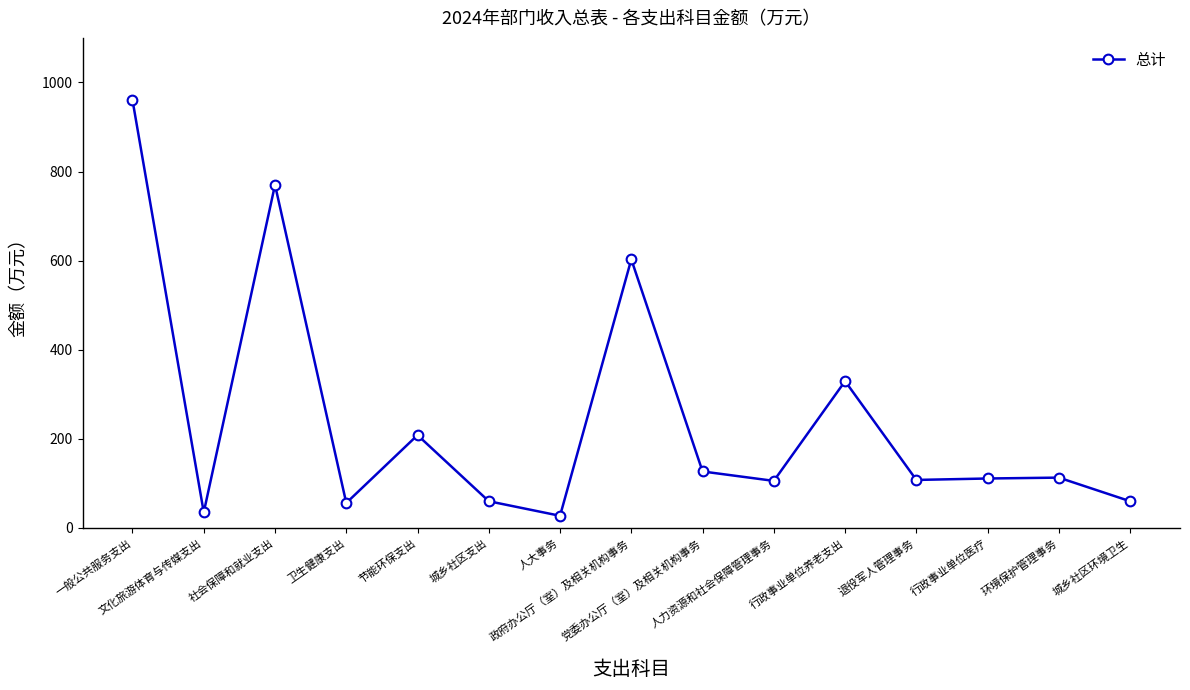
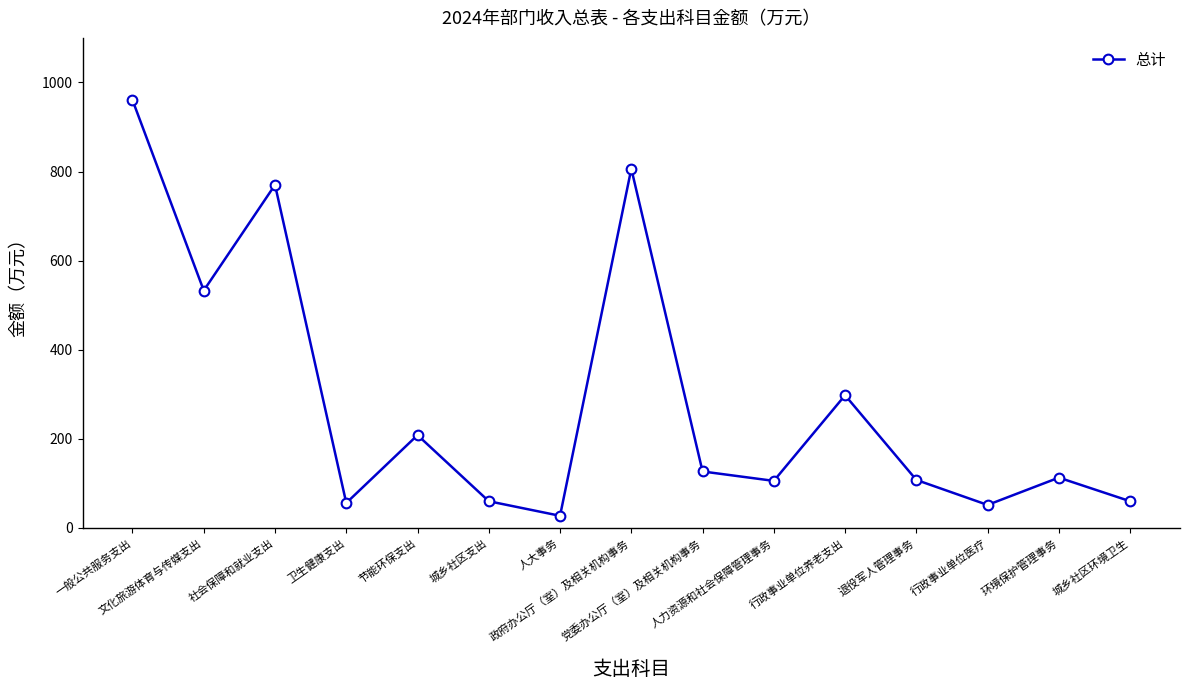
文化旅游体育与传媒支出: 40 -> 530
政府办公厅（室）及相关机构事务: 600 -> 810
行政事业单位养老支出: 330 -> 300
行政事业单位医疗: 110 -> 50
